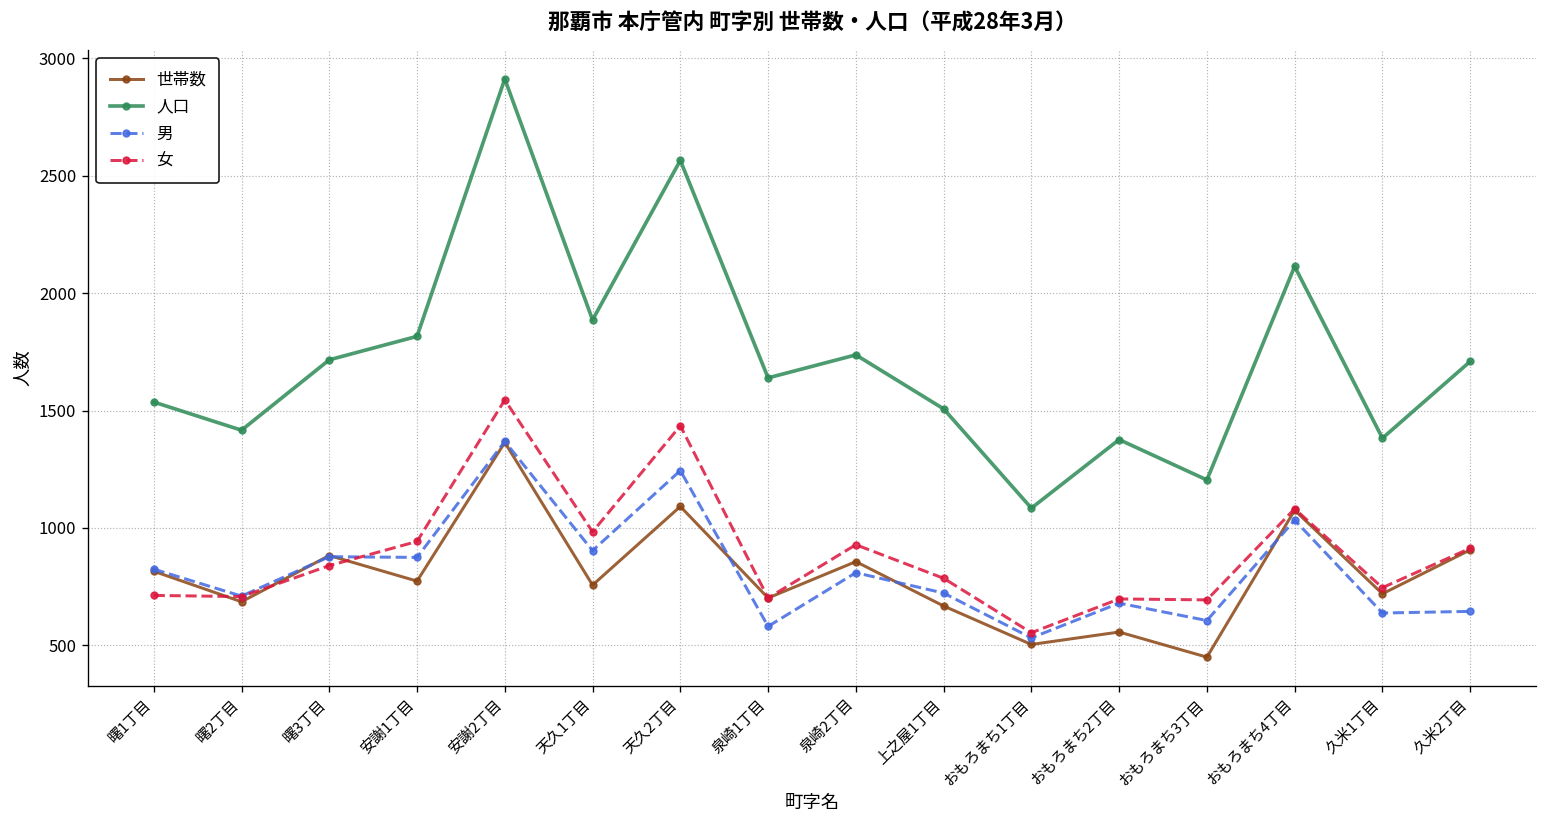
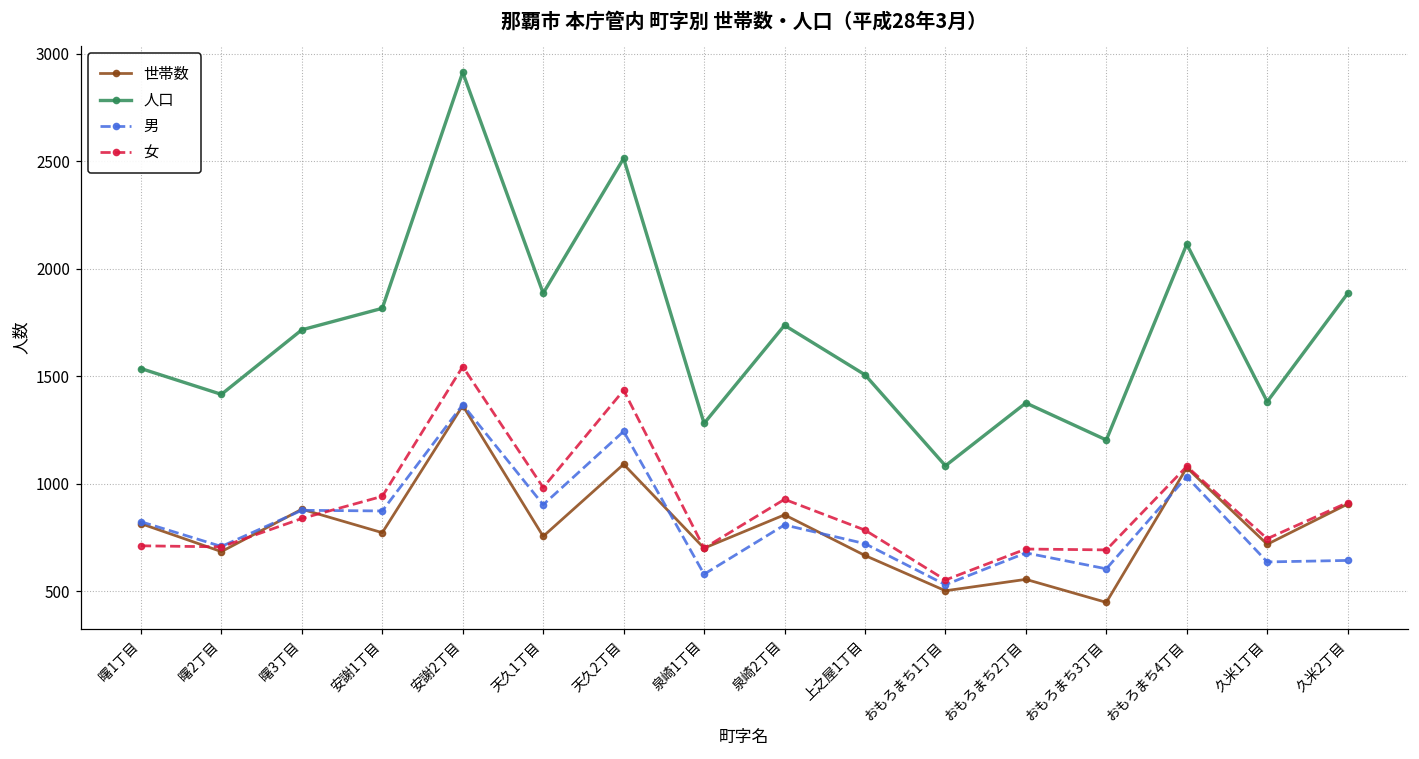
人口, 天久2丁目: 2570 -> 2510
人口, 泉崎1丁目: 1640 -> 1280
人口, 久米2丁目: 1710 -> 1890
